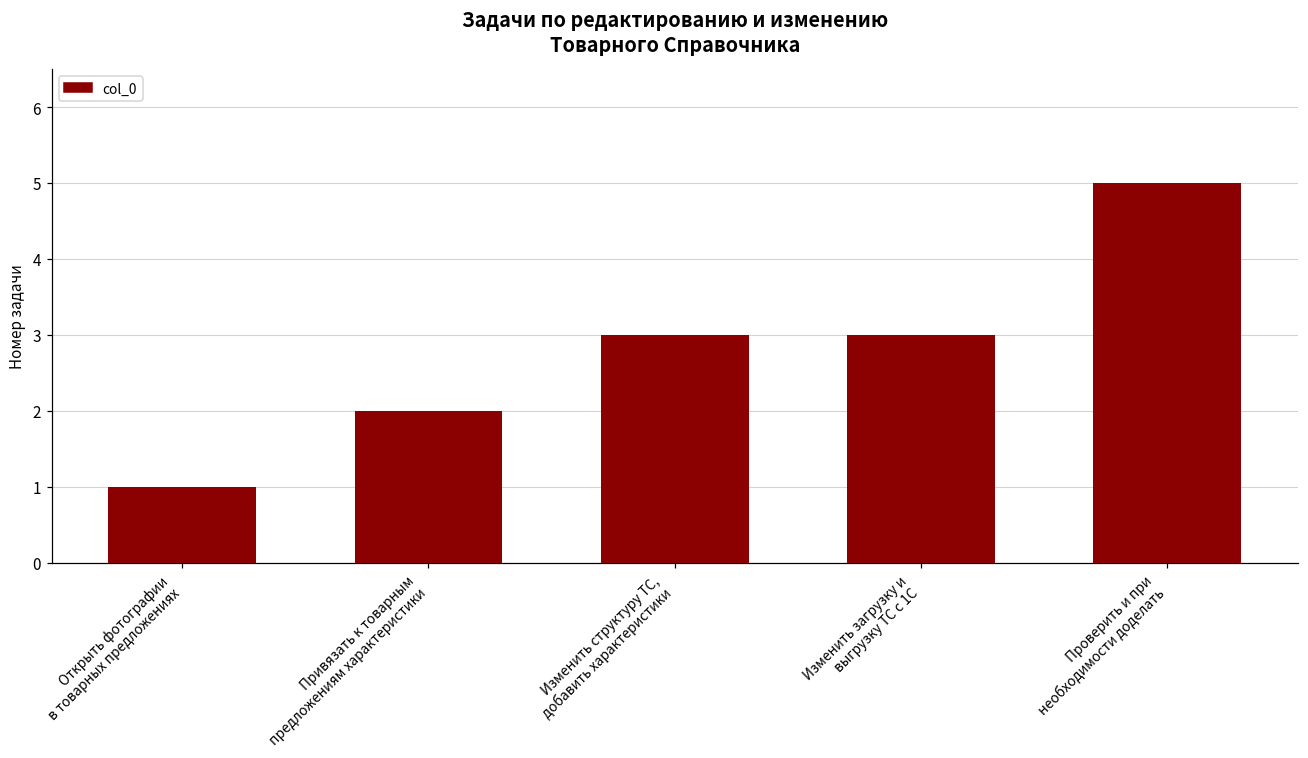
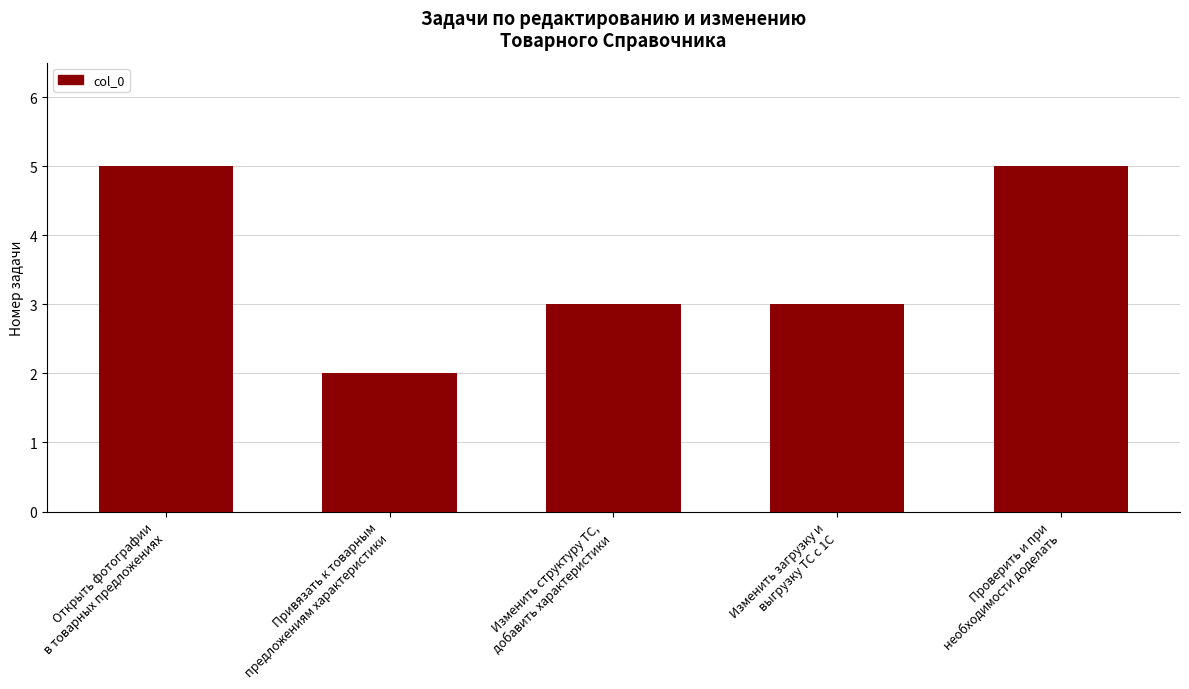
Открыть фотографии в товарных предложениях: 1 -> 5
